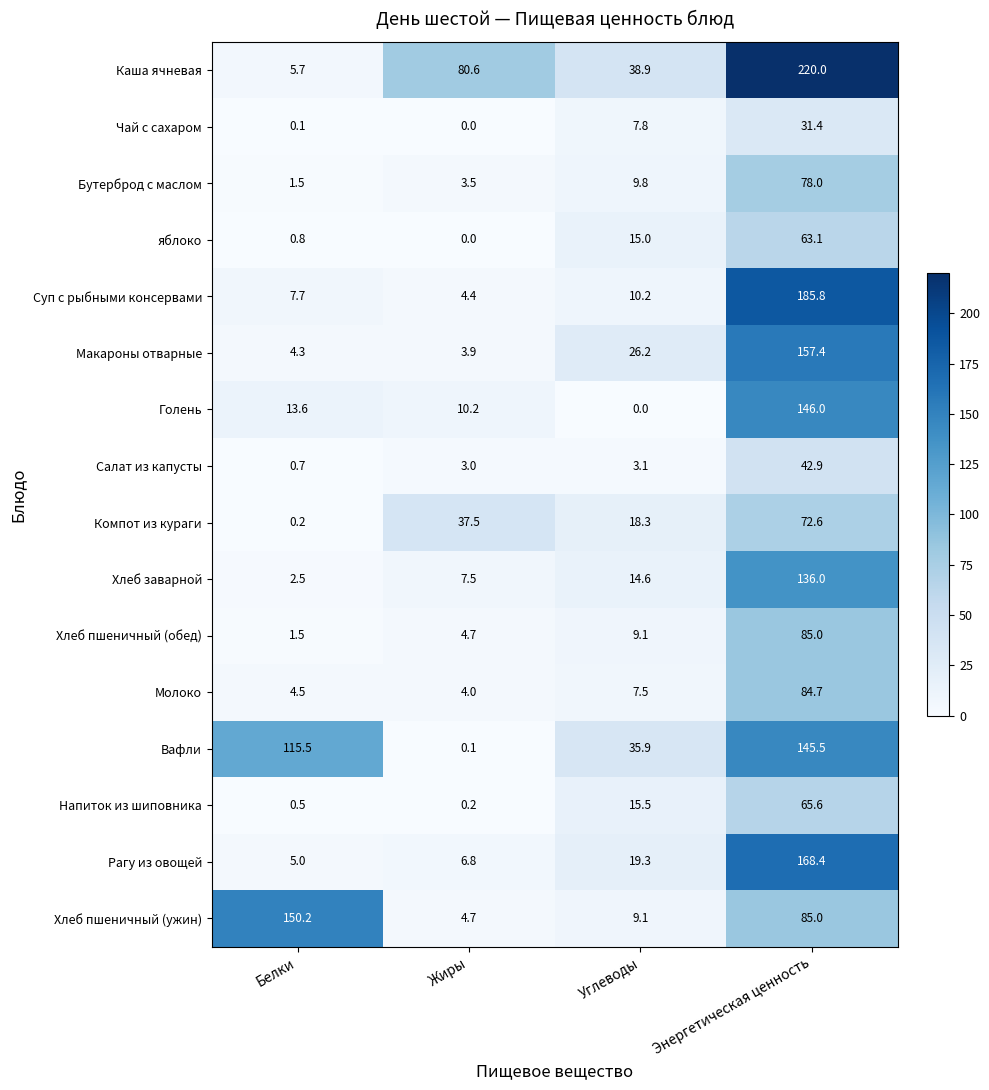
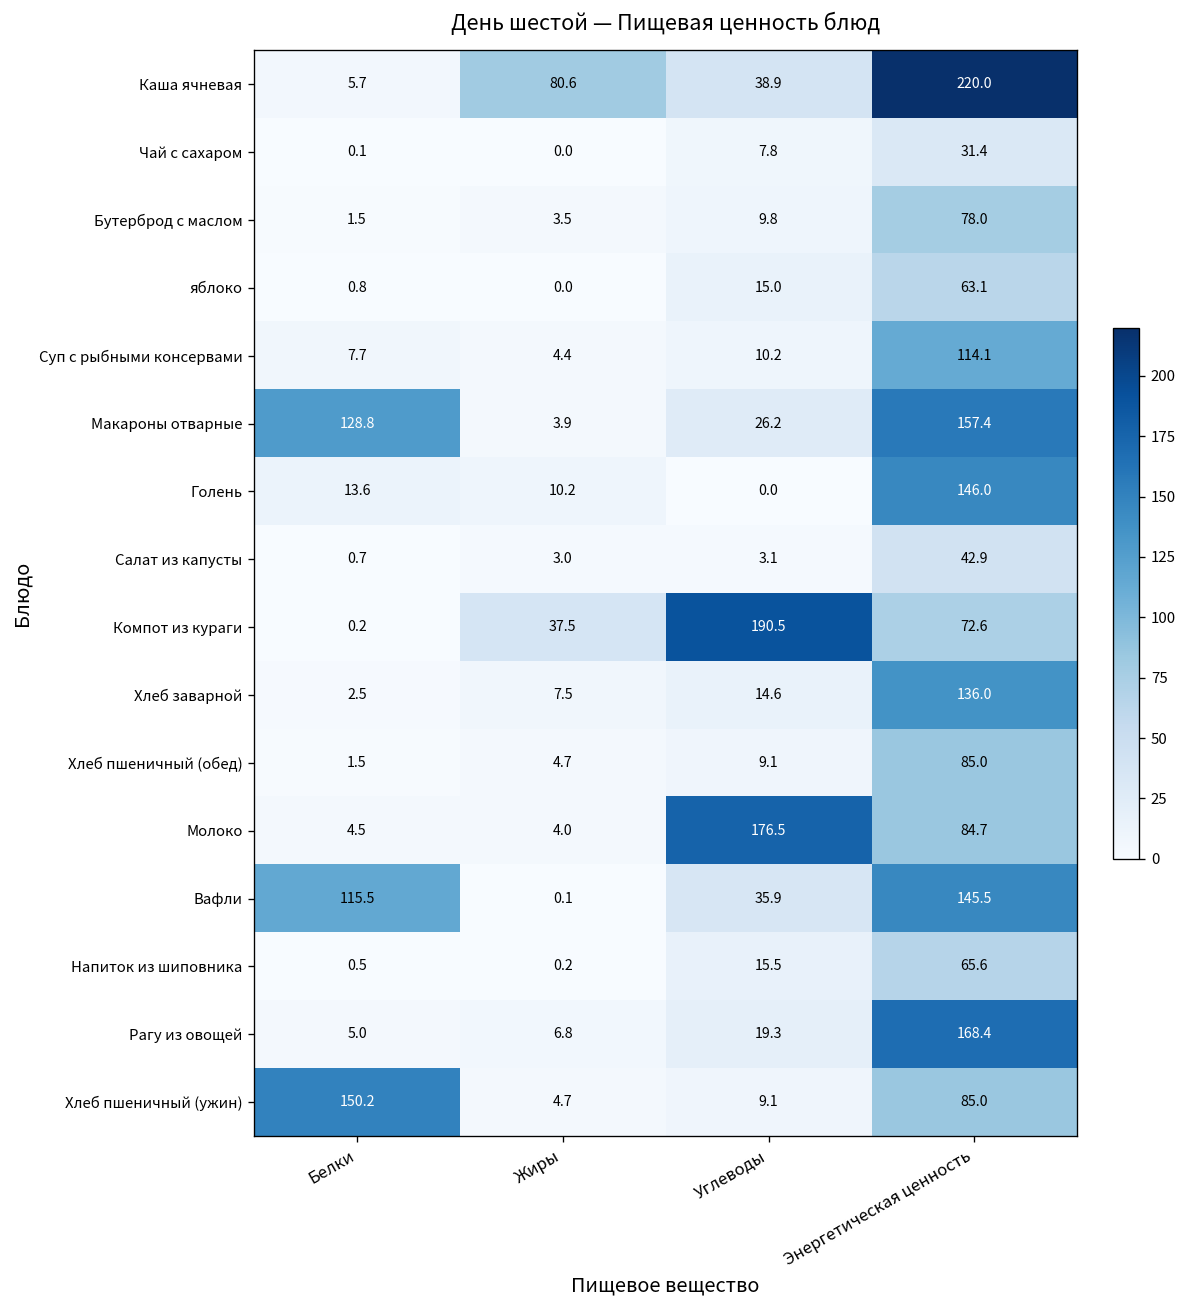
Суп с рыбными консервами, Энергетическая ценность: 185.8 -> 114.1
Макароны отварные, Белки: 4.3 -> 128.8
Компот из кураги, Углеводы: 18.3 -> 190.5
Молоко, Углеводы: 7.5 -> 176.5
